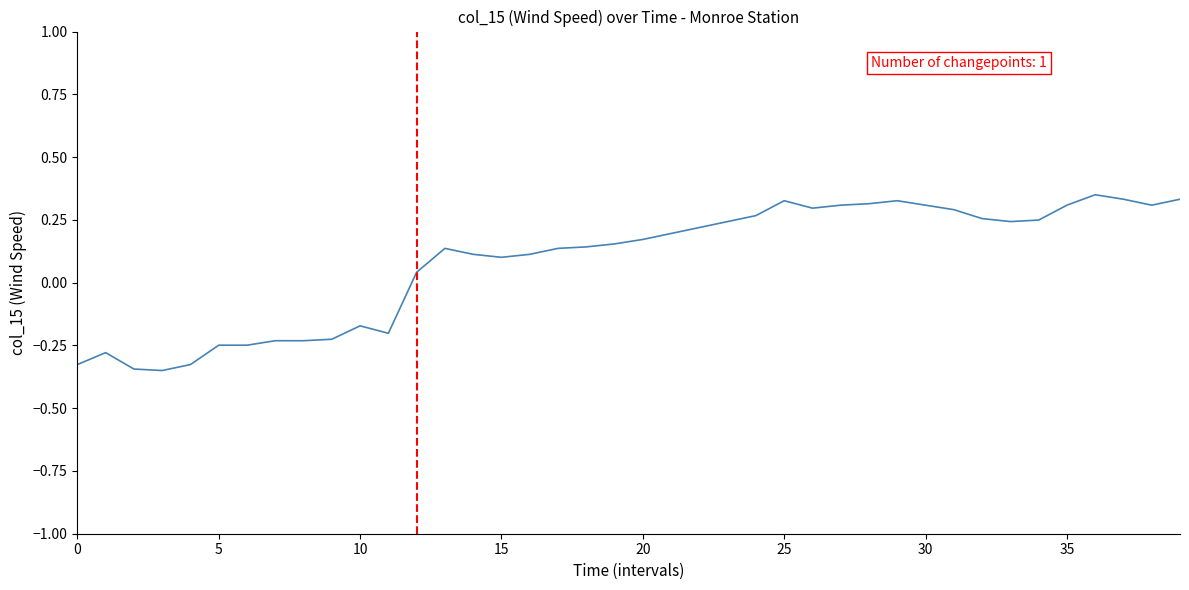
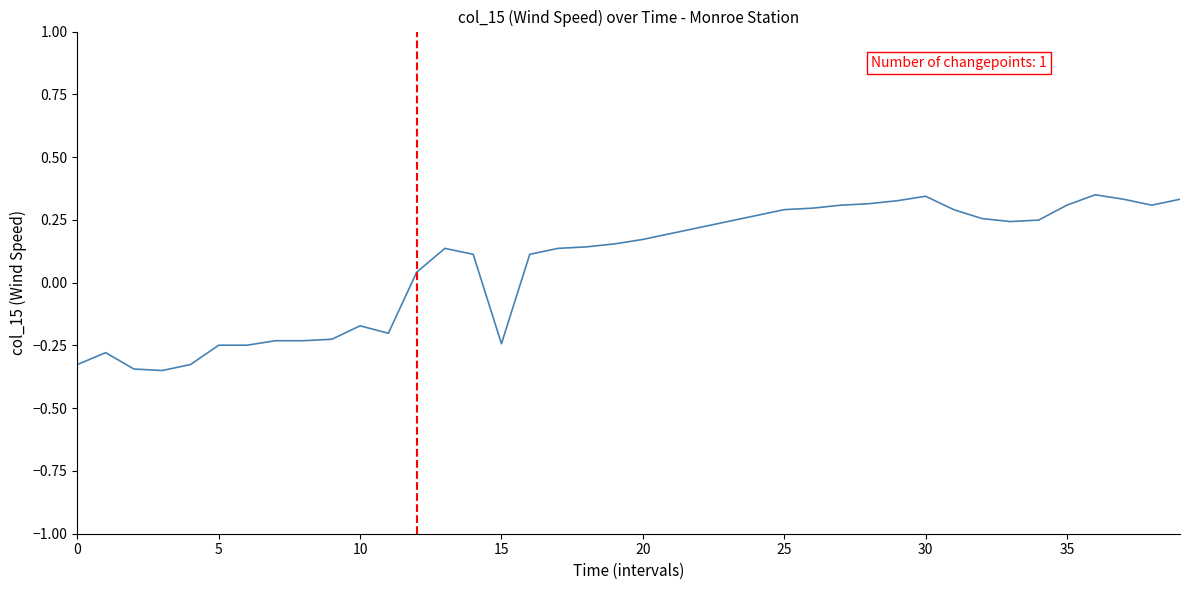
15: 0.10 -> -0.24
25: 0.33 -> 0.29
30: 0.31 -> 0.34
